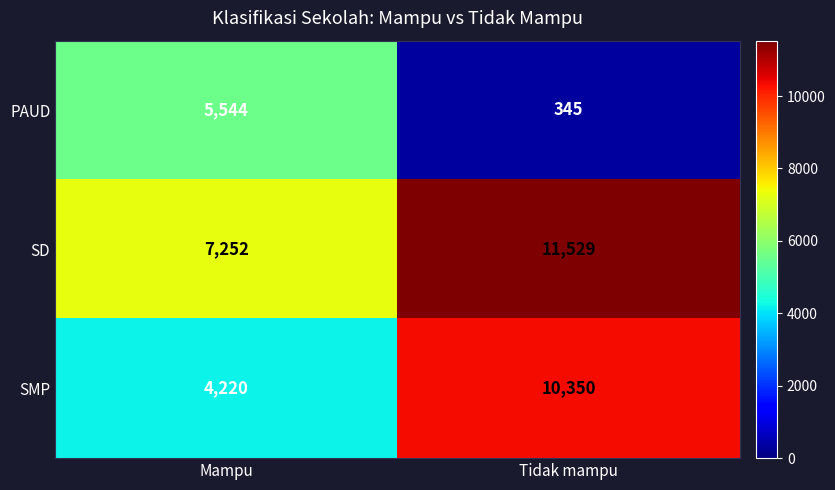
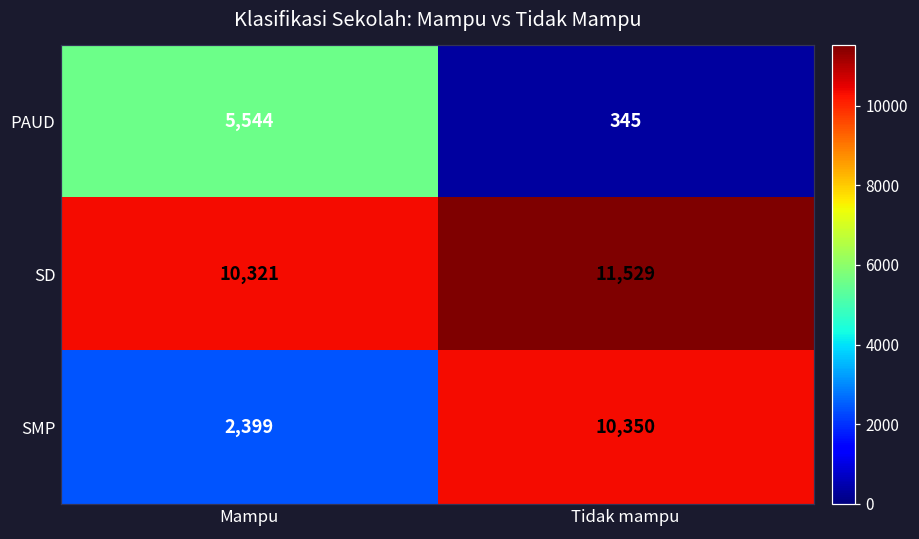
SD, Mampu: 7,252 -> 10,321
SMP, Mampu: 4,220 -> 2,399
